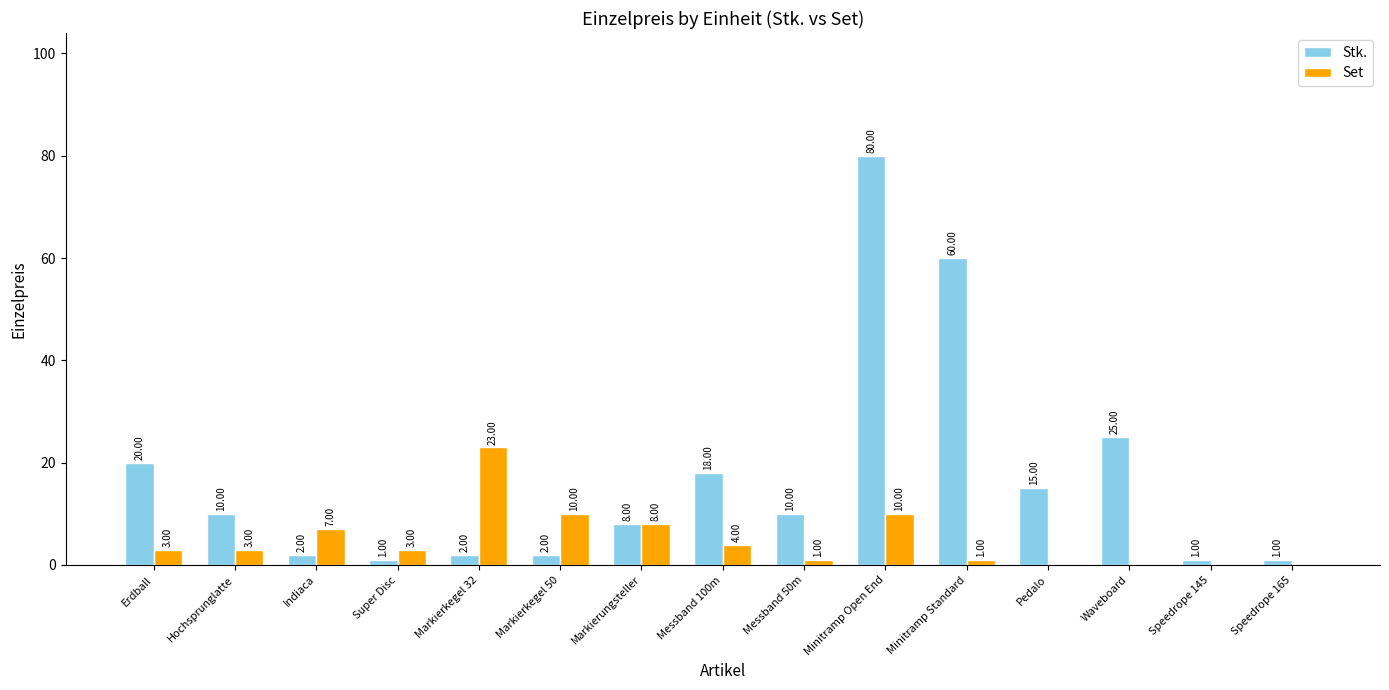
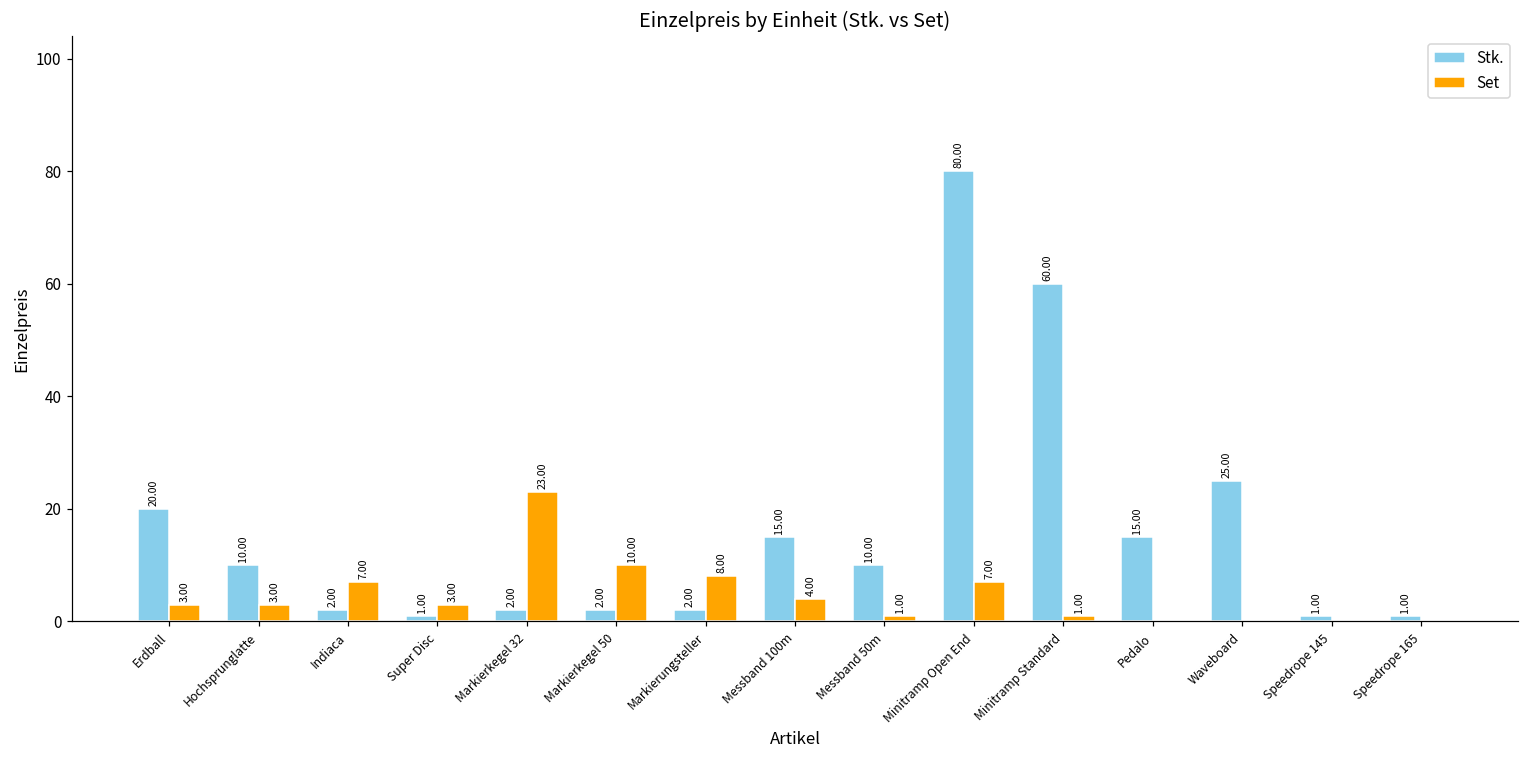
Stk., Markierungsteller: 8.00 -> 2.00
Stk., Messband 100m: 18.00 -> 15.00
Set, Minitramp Open End: 10.00 -> 7.00
